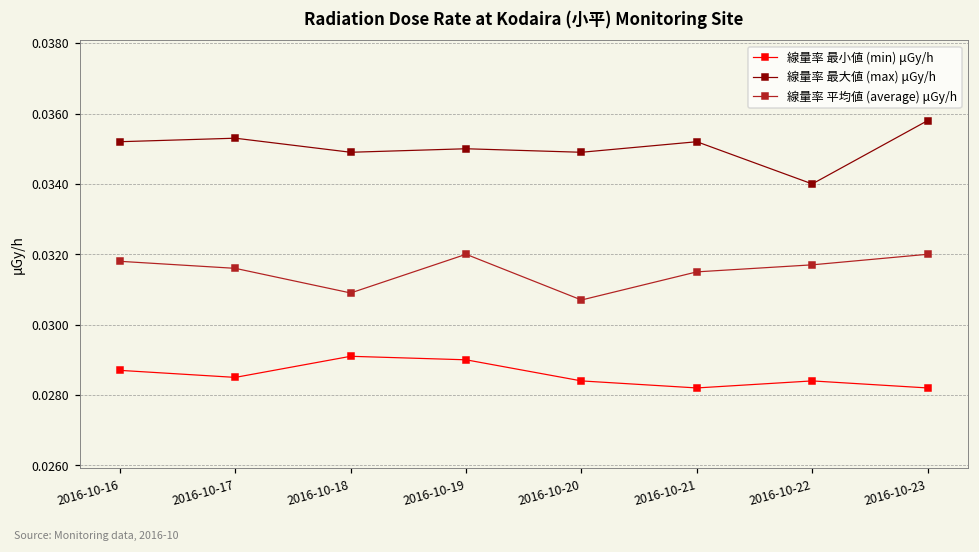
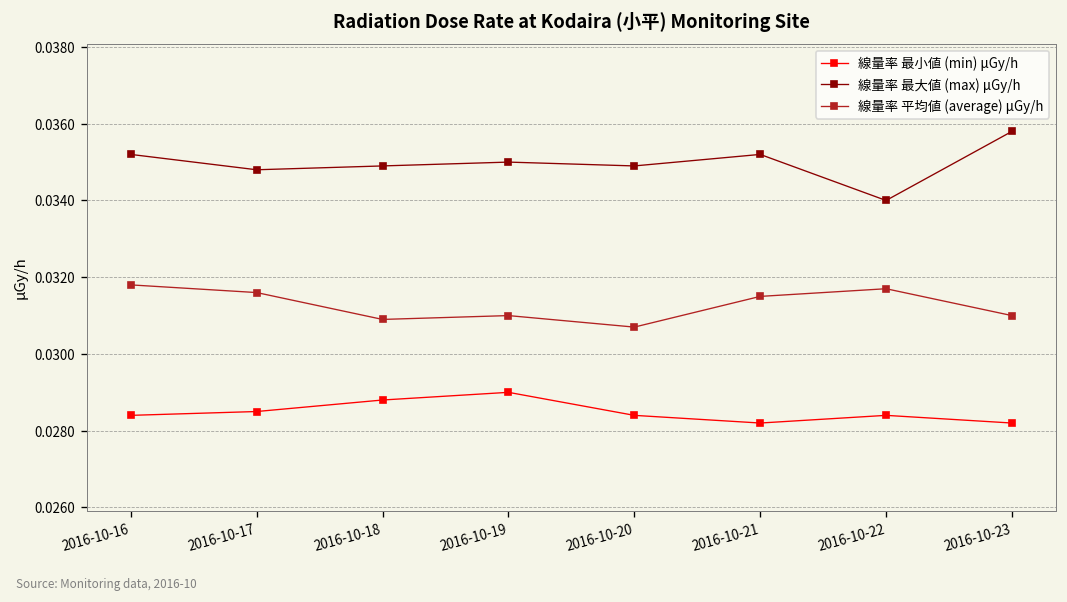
線量率 最小値 (min) μGy/h, 2016-10-16: 0.0287 -> 0.0284
線量率 最大値 (max) μGy/h, 2016-10-17: 0.0353 -> 0.0348
線量率 最小値 (min) μGy/h, 2016-10-18: 0.0291 -> 0.0288
線量率 平均値 (average) μGy/h, 2016-10-19: 0.032 -> 0.031
線量率 平均値 (average) μGy/h, 2016-10-23: 0.032 -> 0.031
